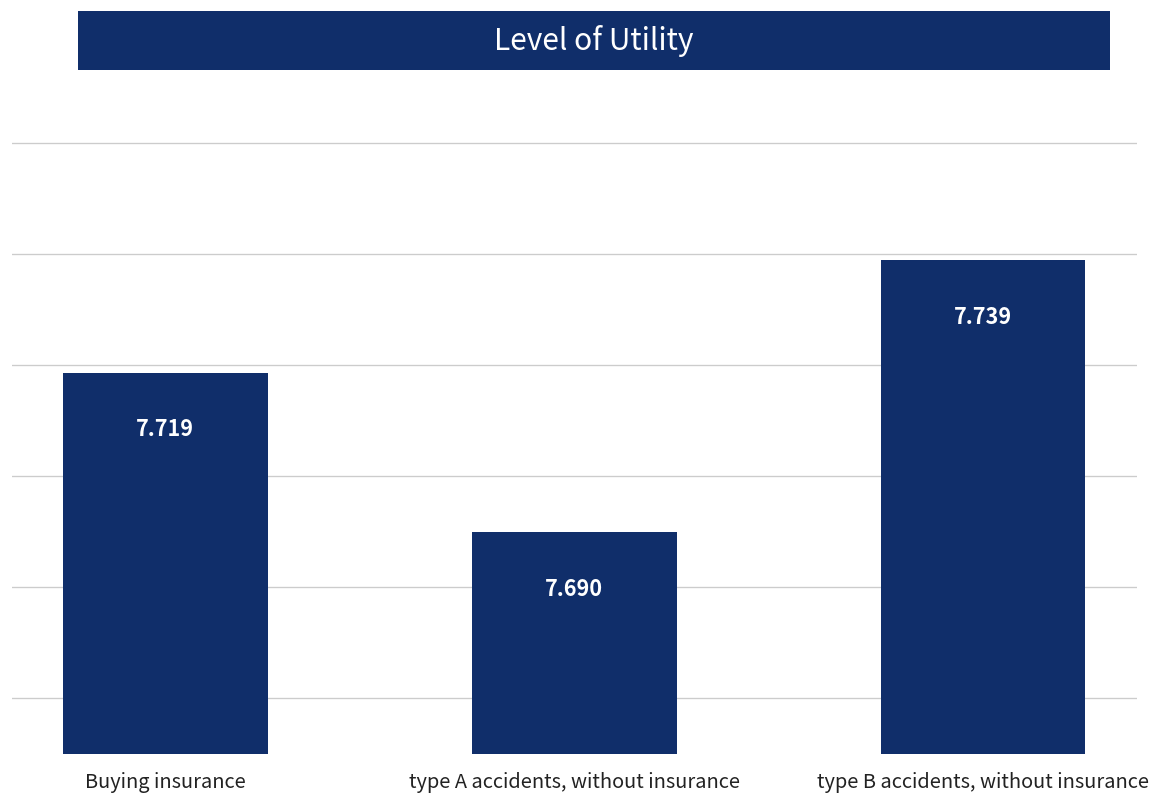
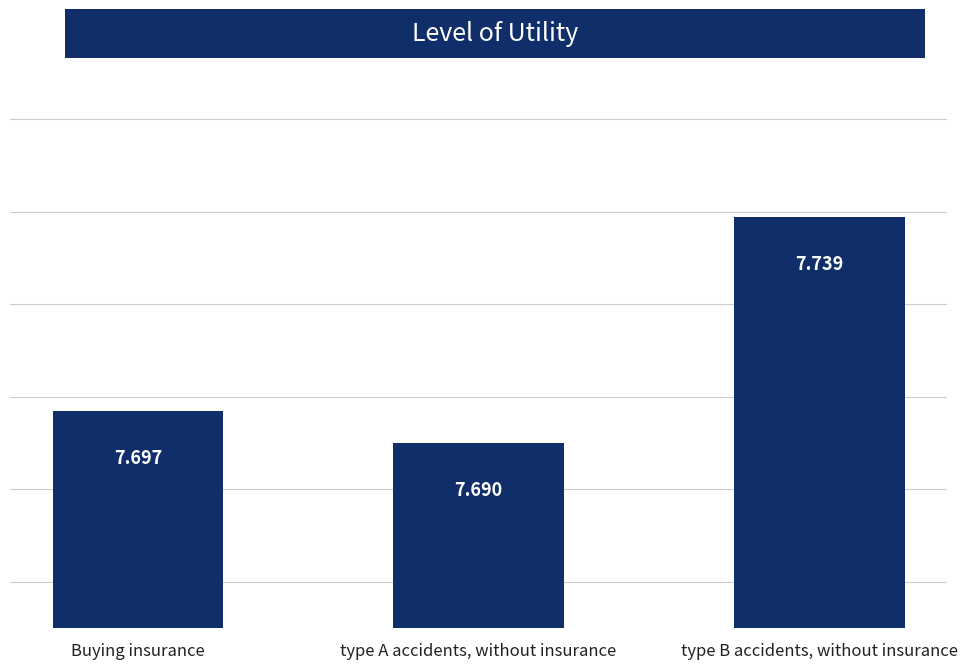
Buying insurance: 7.719 -> 7.697
